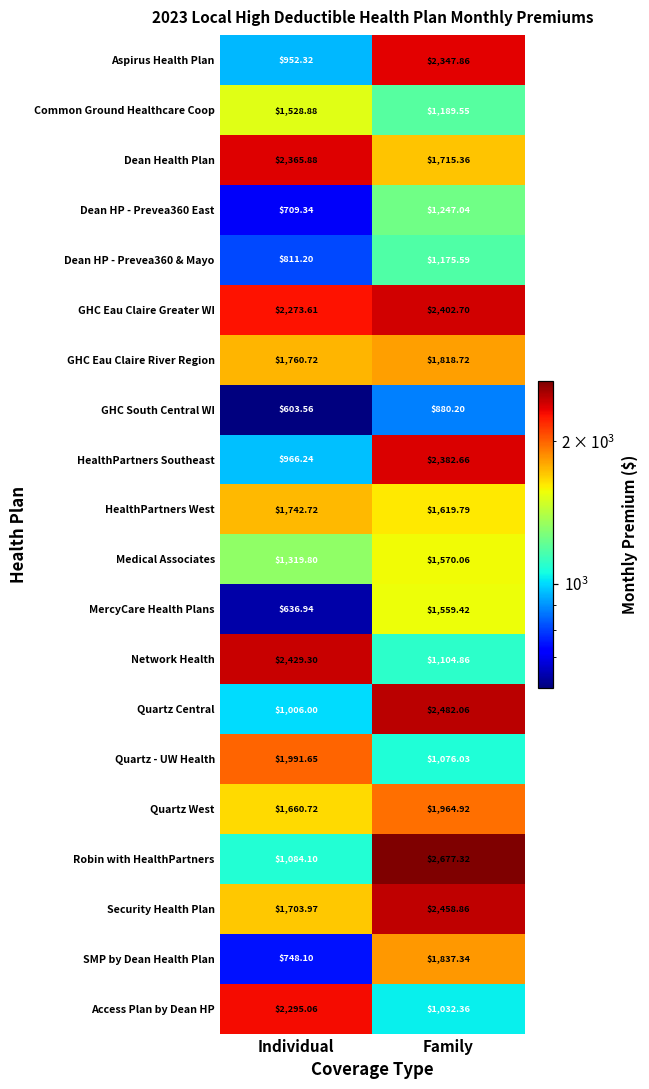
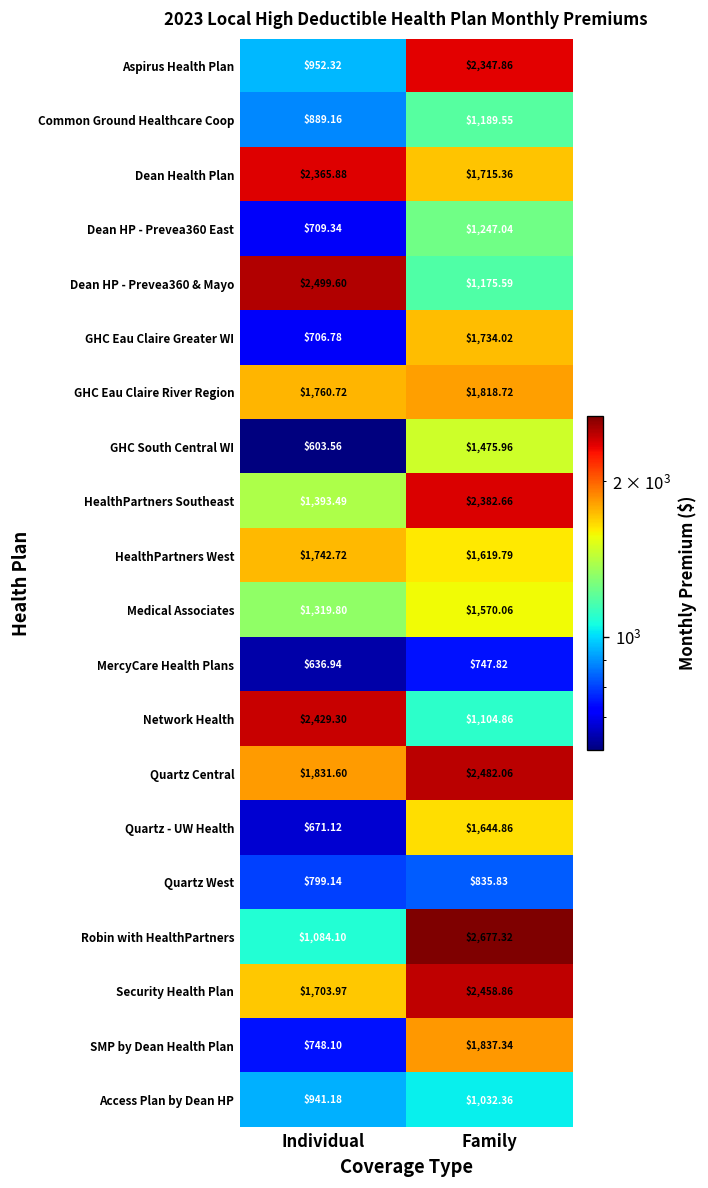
Common Ground Healthcare Coop, Individual: $1,528.88 -> $889.16
Dean HP - Prevea360 & Mayo, Individual: $811.20 -> $2,499.60
GHC Eau Claire Greater WI, Individual: $2,273.61 -> $706.78
GHC Eau Claire Greater WI, Family: $2,402.70 -> $1,734.02
GHC South Central WI, Family: $880.20 -> $1,475.96
HealthPartners Southeast, Individual: $966.24 -> $1,393.49
MercyCare Health Plans, Family: $1,559.42 -> $747.82
Quartz Central, Individual: $1,006.00 -> $1,831.60
Quartz - UW Health, Individual: $1,991.65 -> $671.12
Quartz - UW Health, Family: $1,076.03 -> $1,644.86
Quartz West, Individual: $1,660.72 -> $799.14
Quartz West, Family: $1,964.92 -> $835.83
Access Plan by Dean HP, Individual: $2,295.06 -> $941.18
